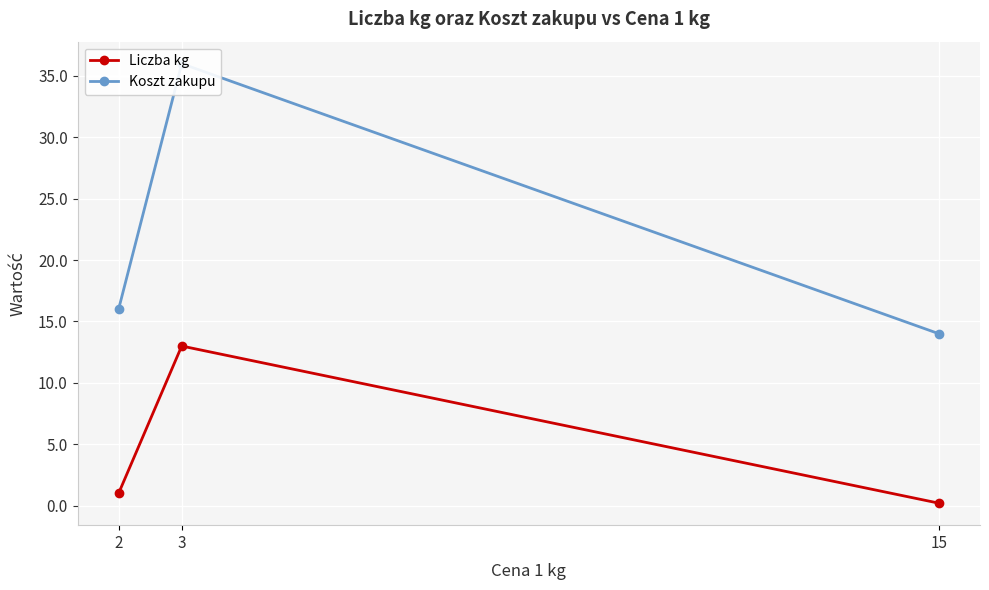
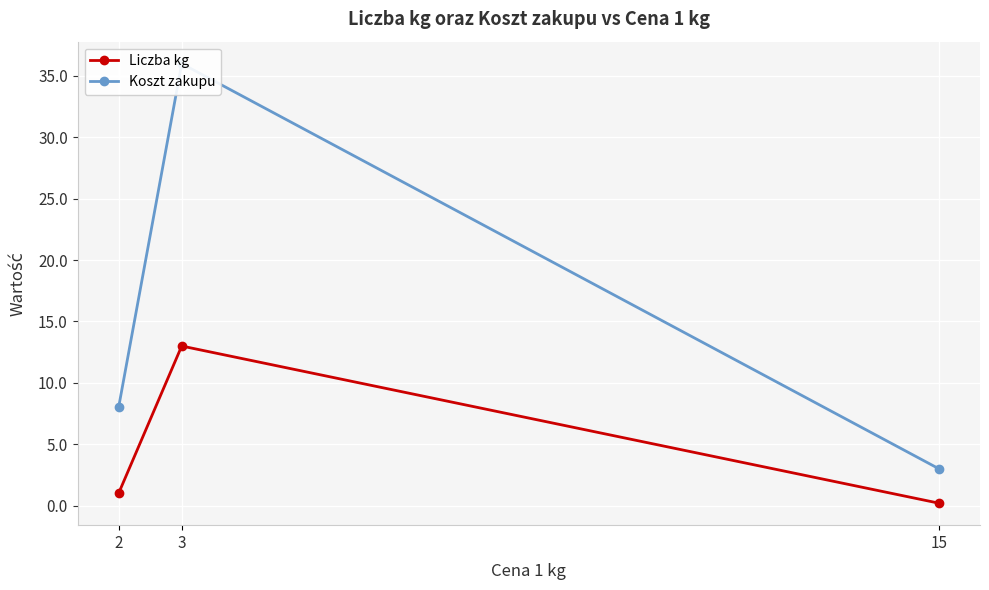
Koszt zakupu, 2: 16 -> 8
Koszt zakupu, 15: 14 -> 3
